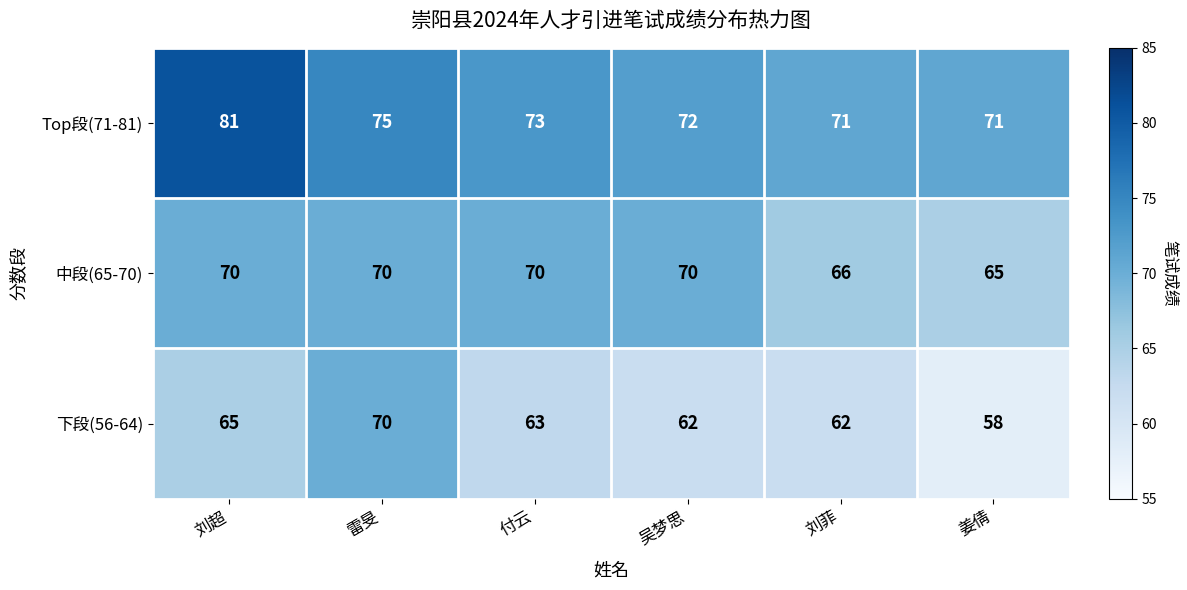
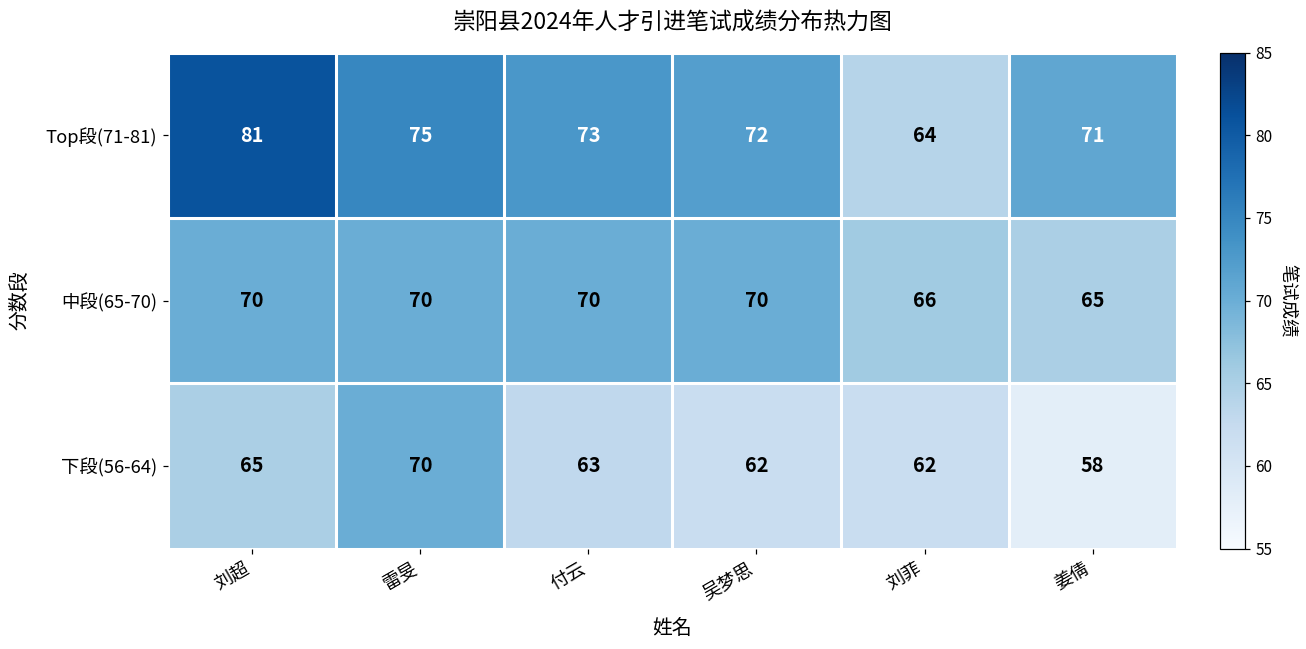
Top段(71-81), 刘菲: 71 -> 64
